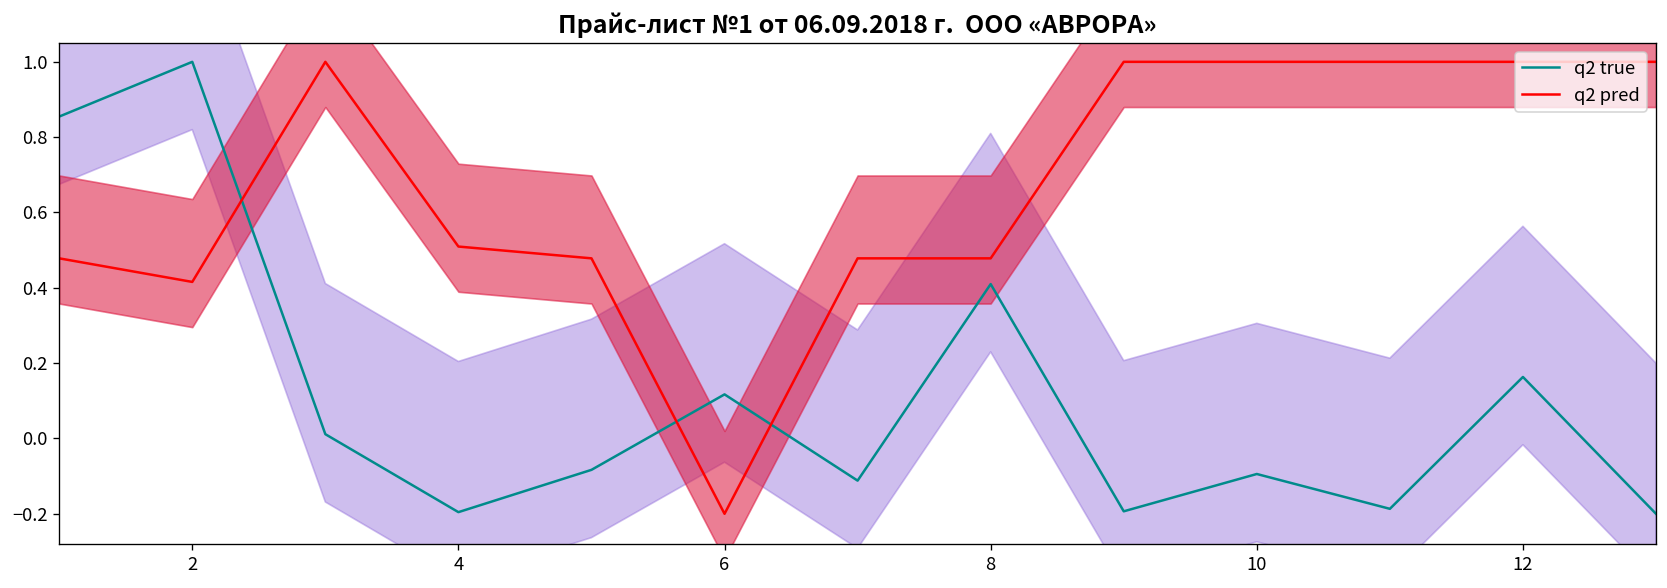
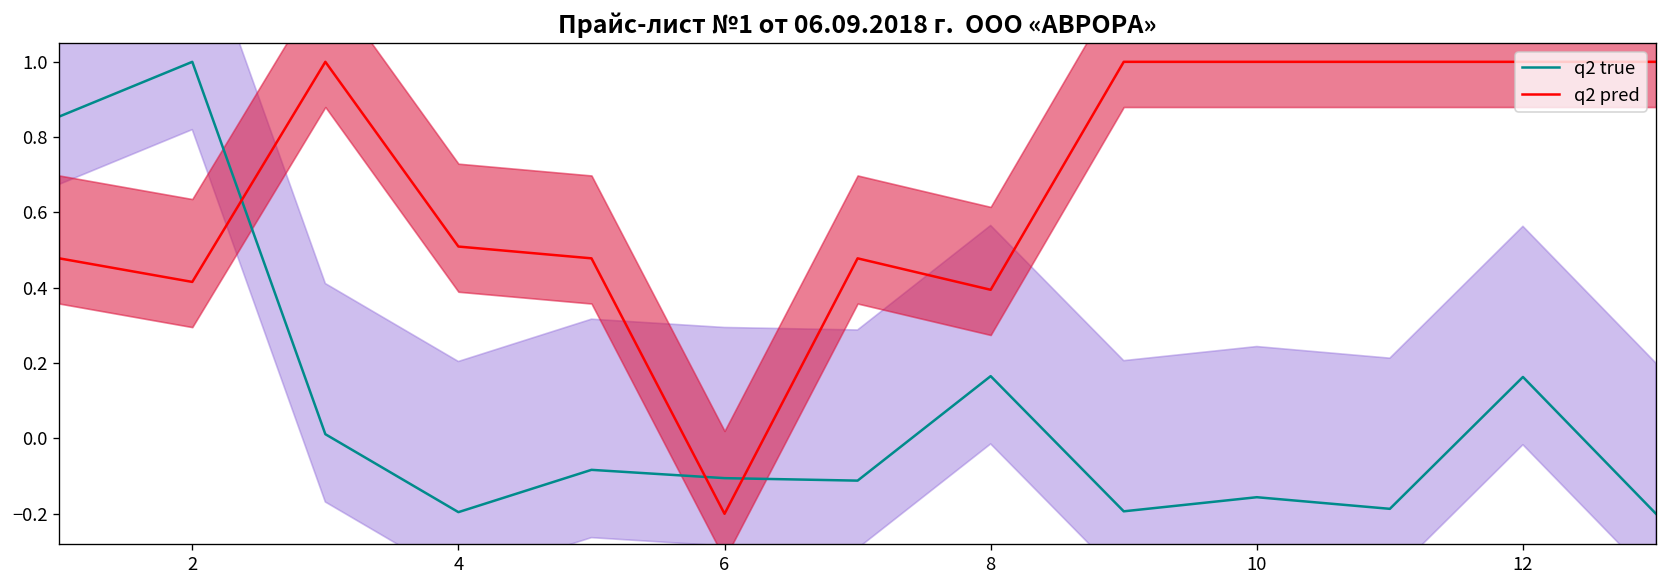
q2 true, 6: 0.12 -> -0.11
q2 true, 8: 0.41 -> 0.17
q2 pred, 8: 0.48 -> 0.39
q2 true, 10: -0.09 -> -0.16
